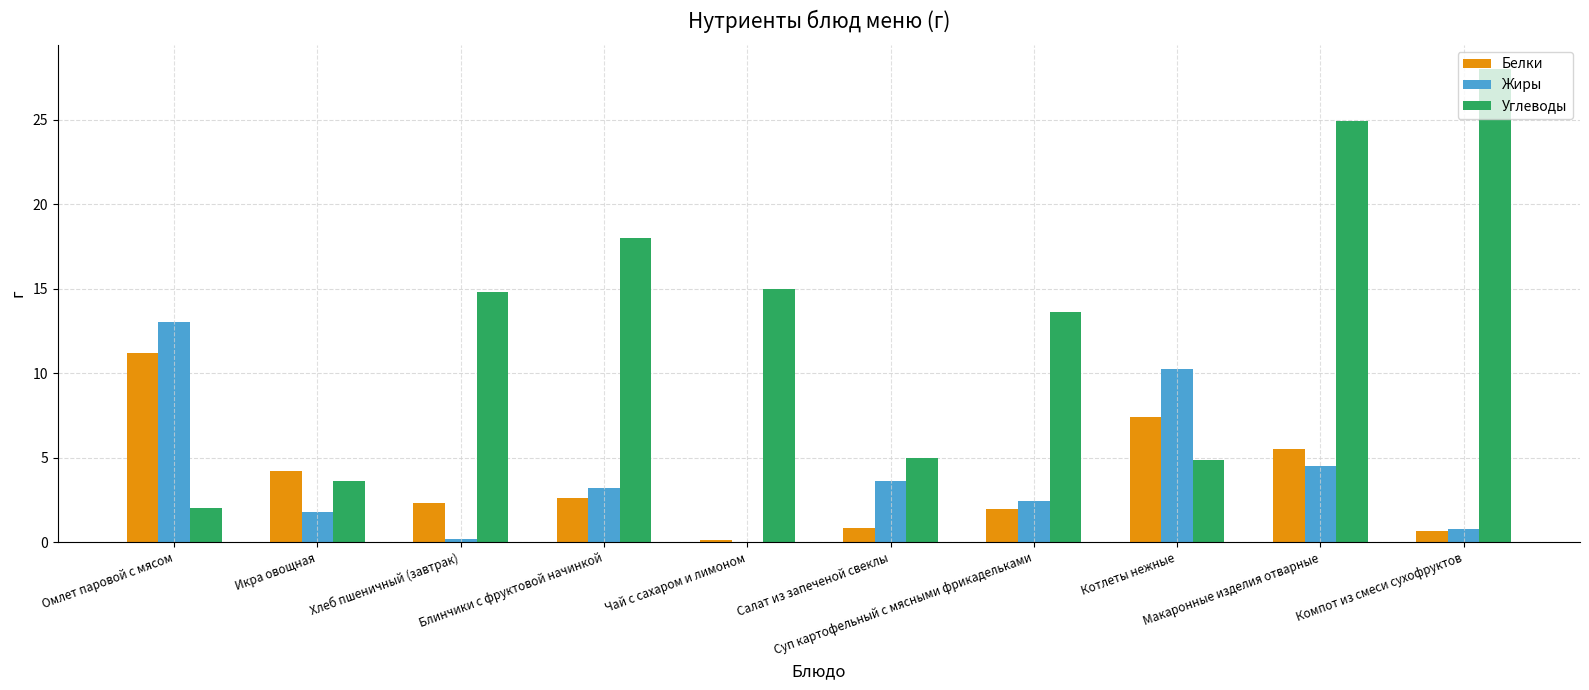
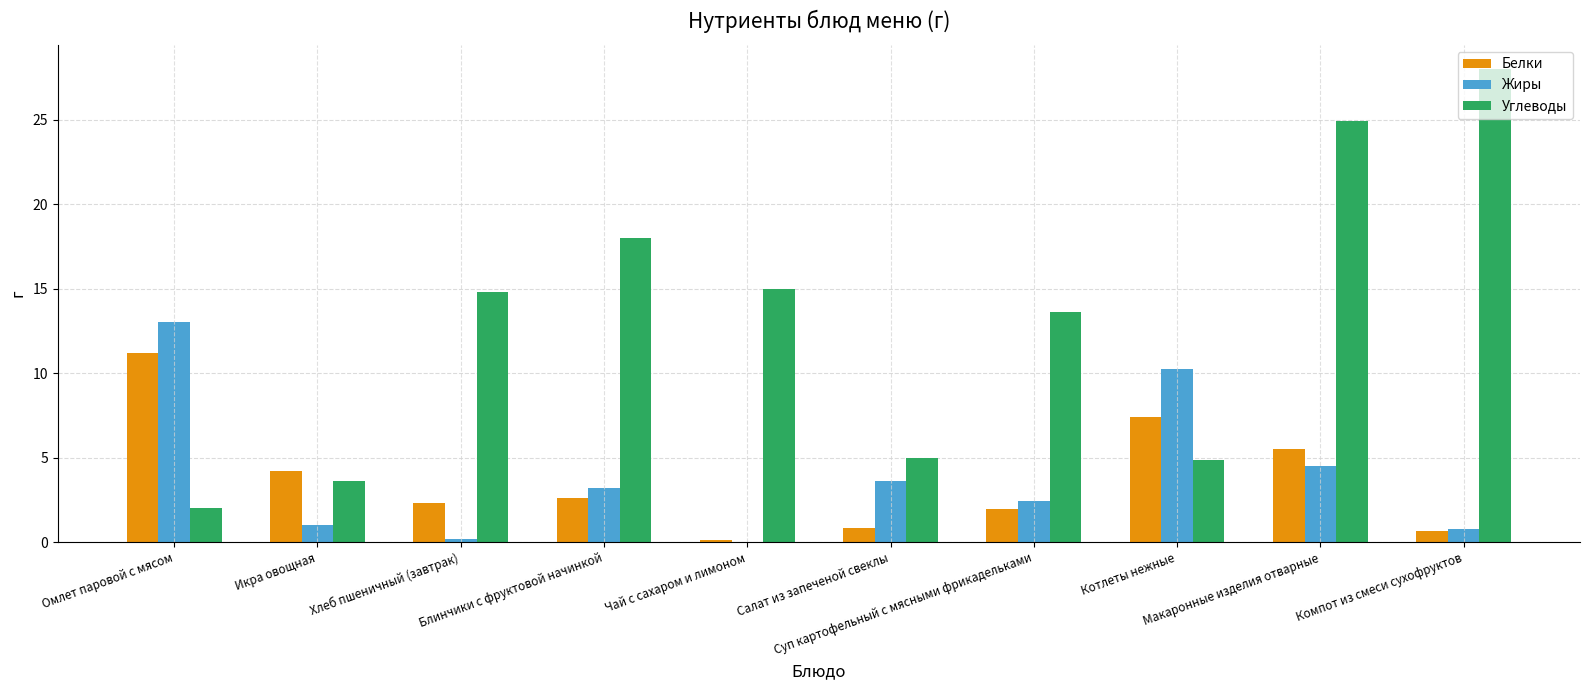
Жиры, Икра овощная: 1.8 -> 1.0
